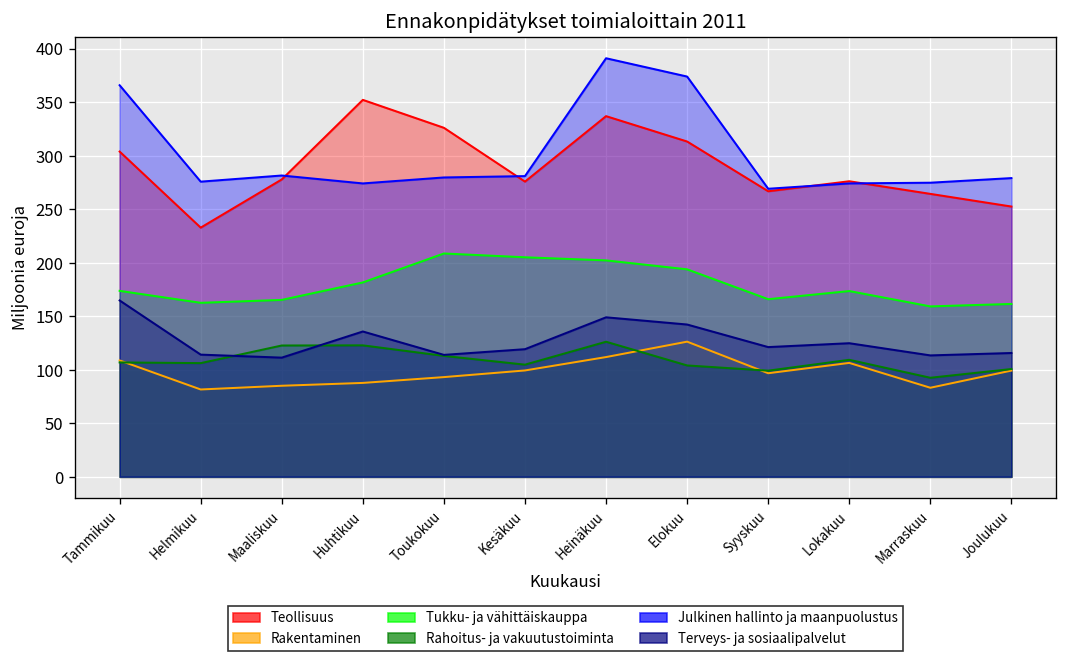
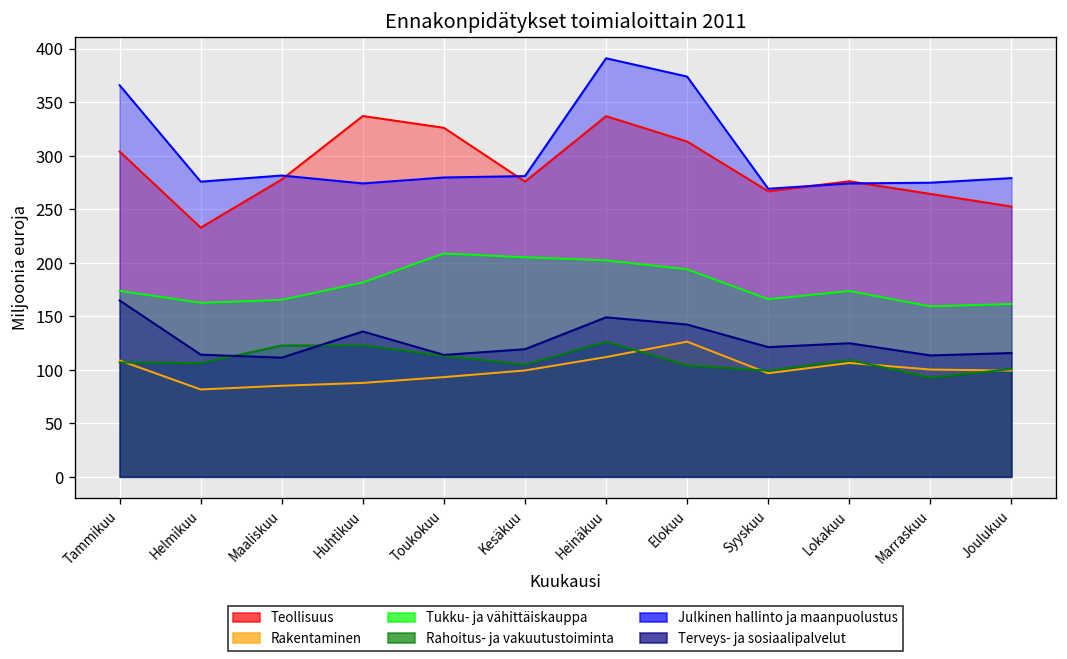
Teollisuus, Huhtikuu: 350 -> 340
Rakentaminen, Marraskuu: 80 -> 100
